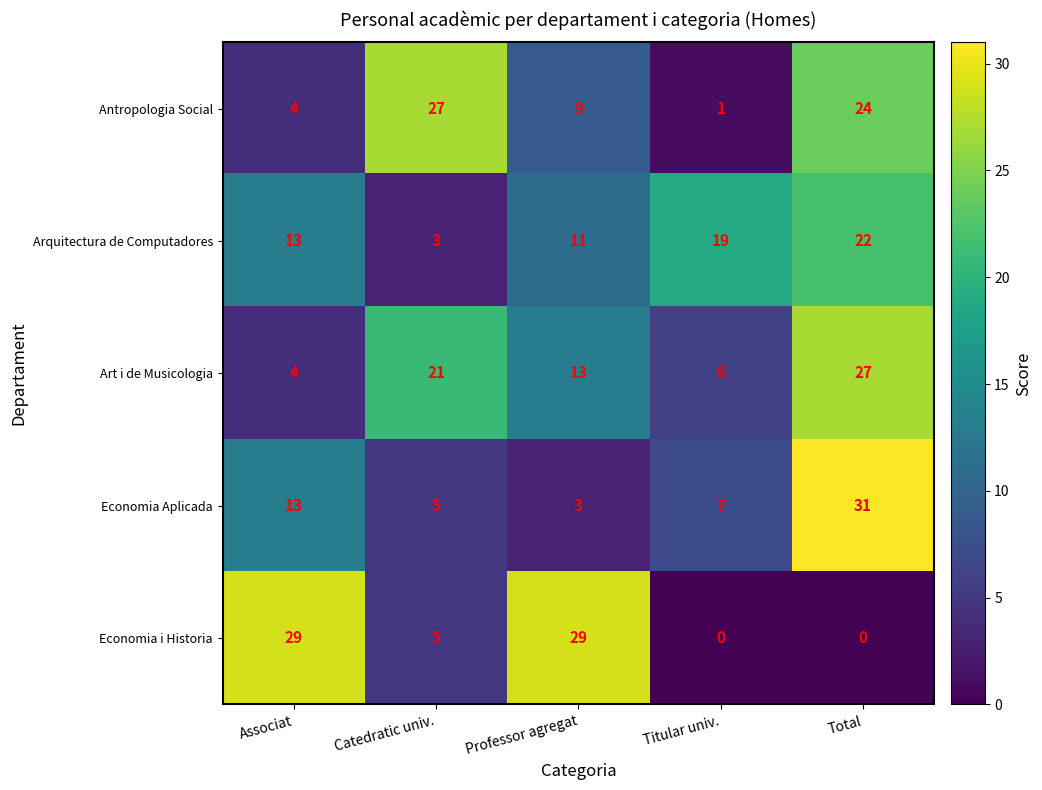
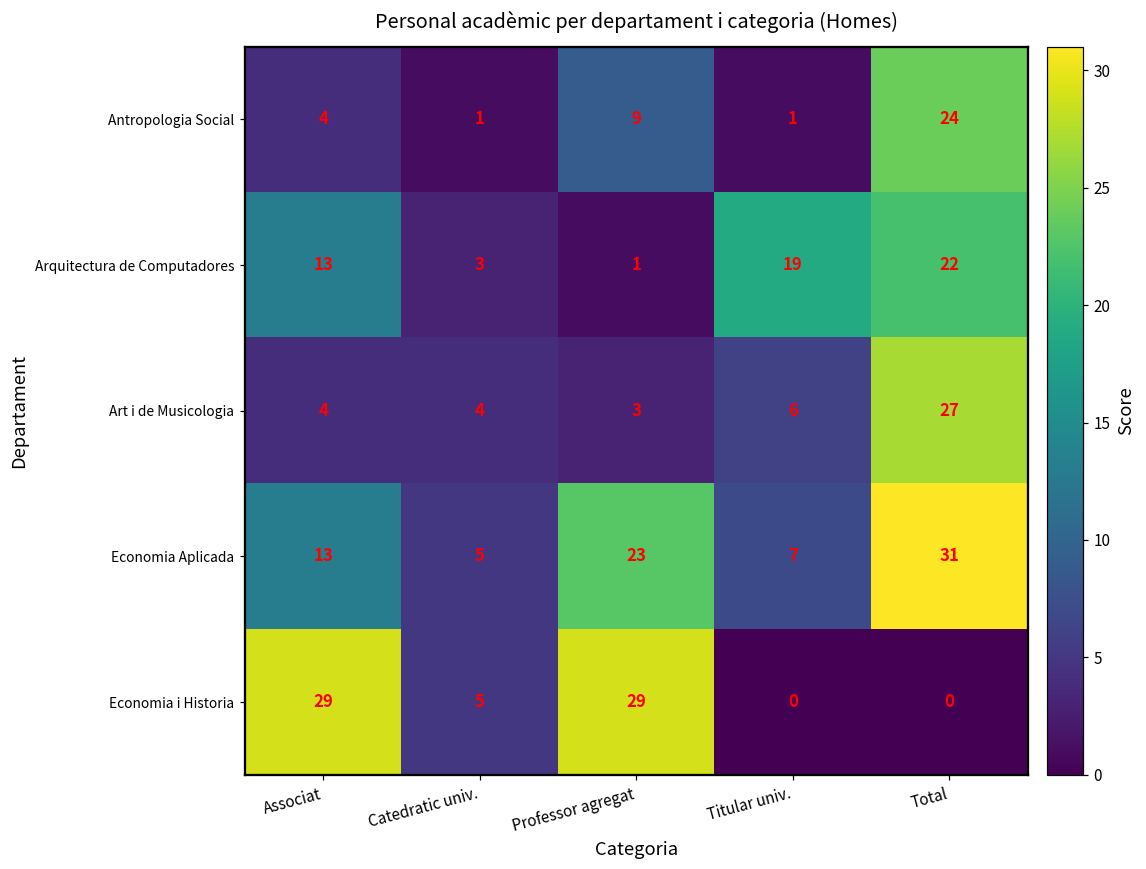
Antropologia Social, Catedratic univ.: 27 -> 1
Arquitectura de Computadores, Professor agregat: 11 -> 1
Art i de Musicologia, Catedratic univ.: 21 -> 4
Art i de Musicologia, Professor agregat: 13 -> 3
Economia Aplicada, Professor agregat: 3 -> 23
